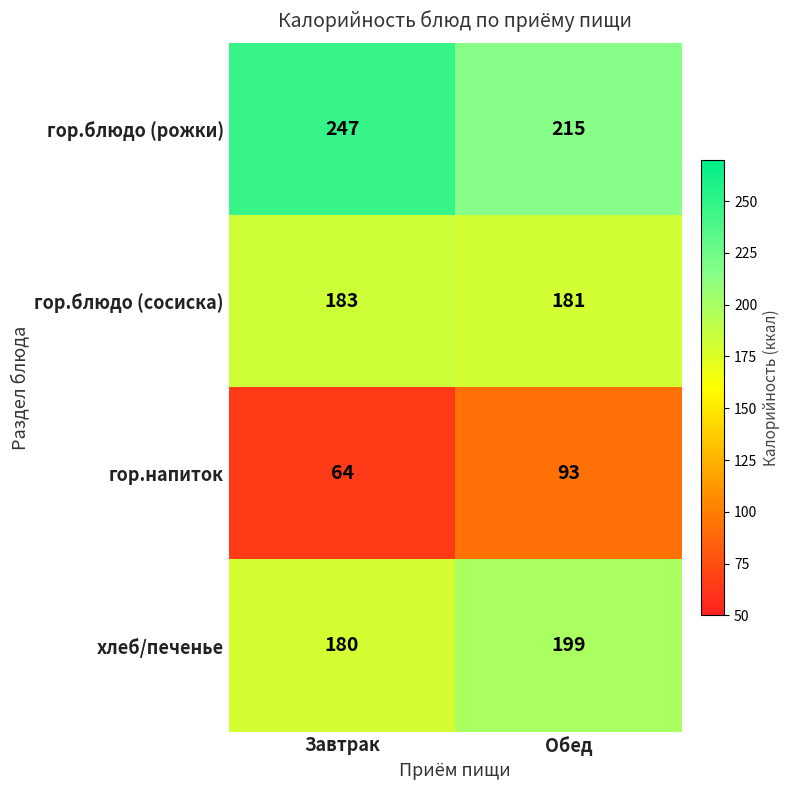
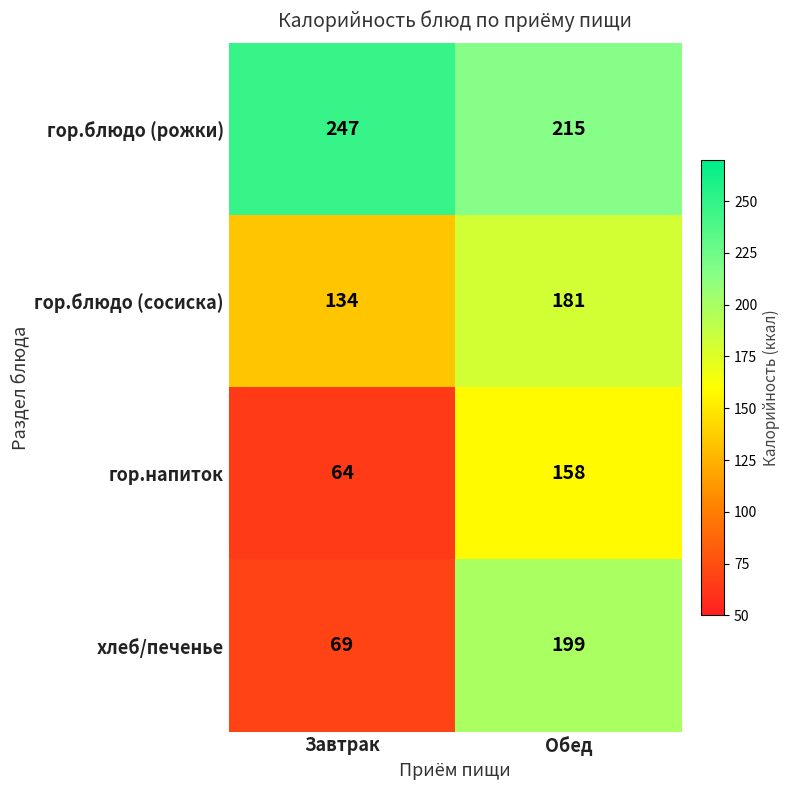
гор.блюдо (сосиска), Завтрак: 183 -> 134
гор.напиток, Обед: 93 -> 158
хлеб/печенье, Завтрак: 180 -> 69
